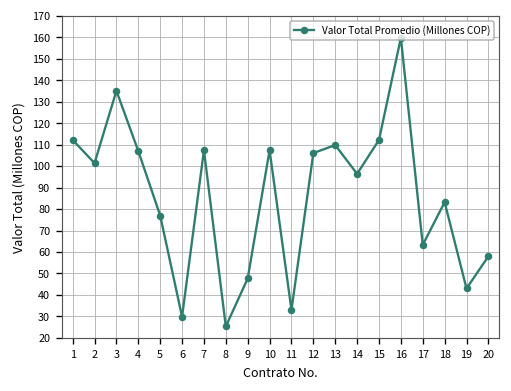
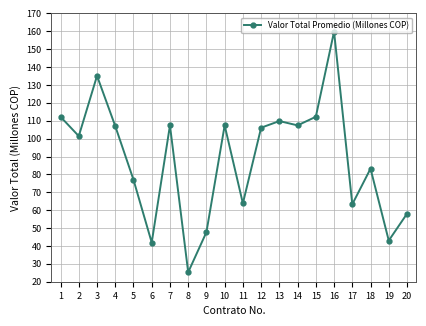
6: 30 -> 42
11: 33 -> 64
14: 96 -> 107
